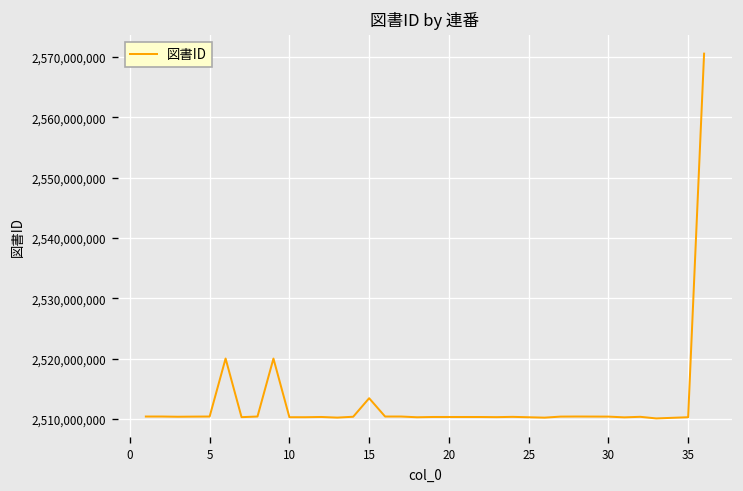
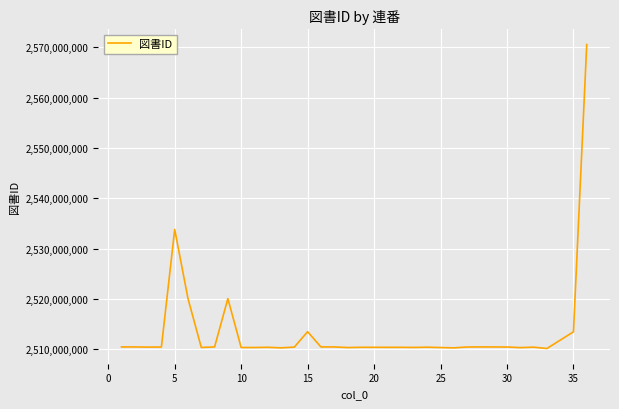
5: 2,510,000,000 -> 2,534,000,000
35: 2,510,000,000 -> 2,513,000,000
